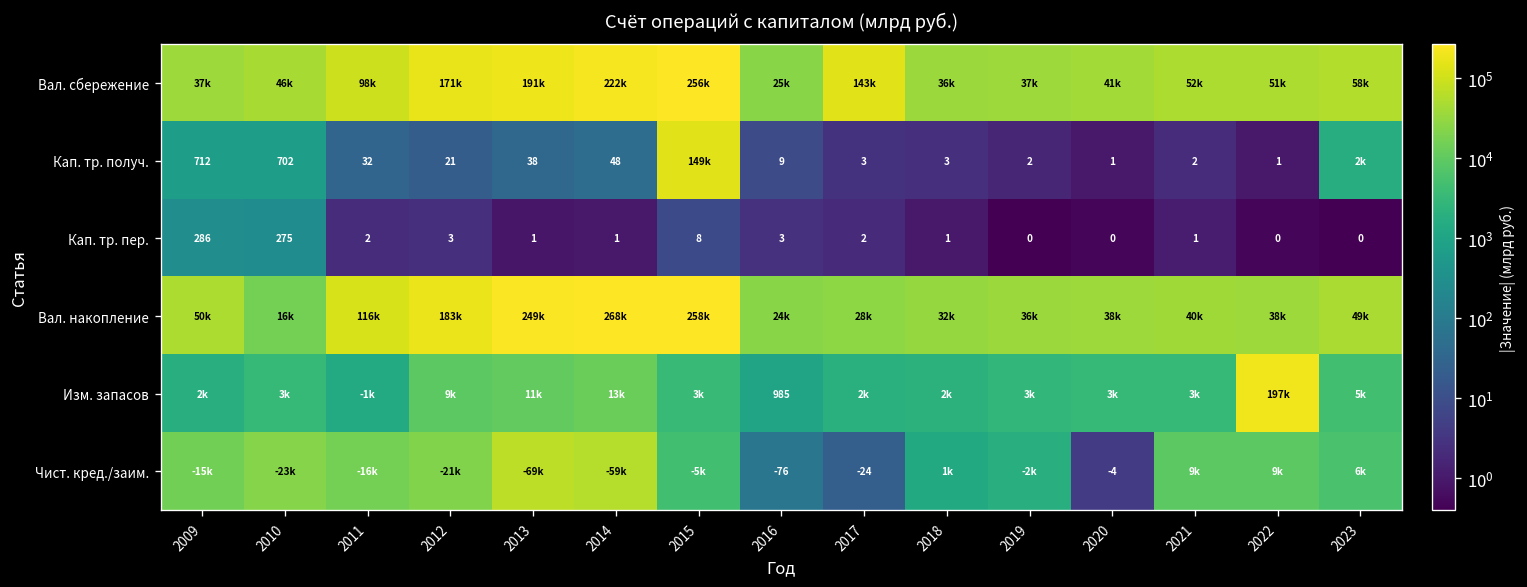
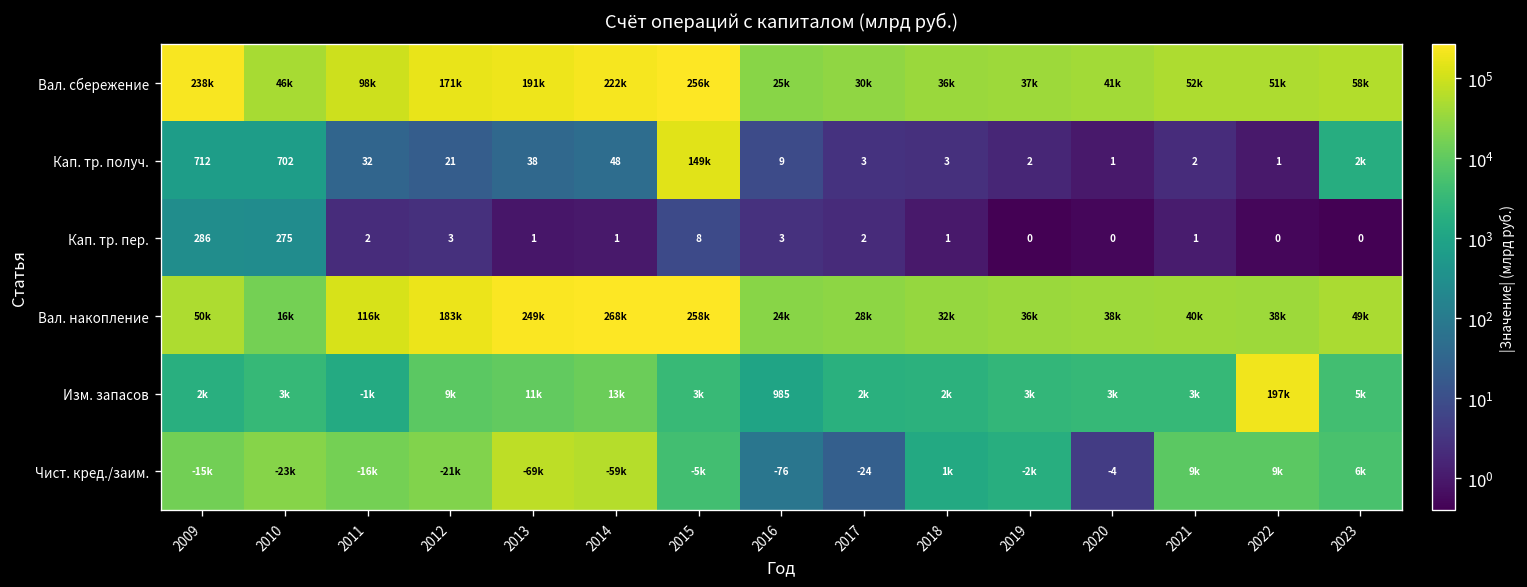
Вал. сбережение, 2009: 37k -> 238k
Вал. сбережение, 2017: 143k -> 30k
